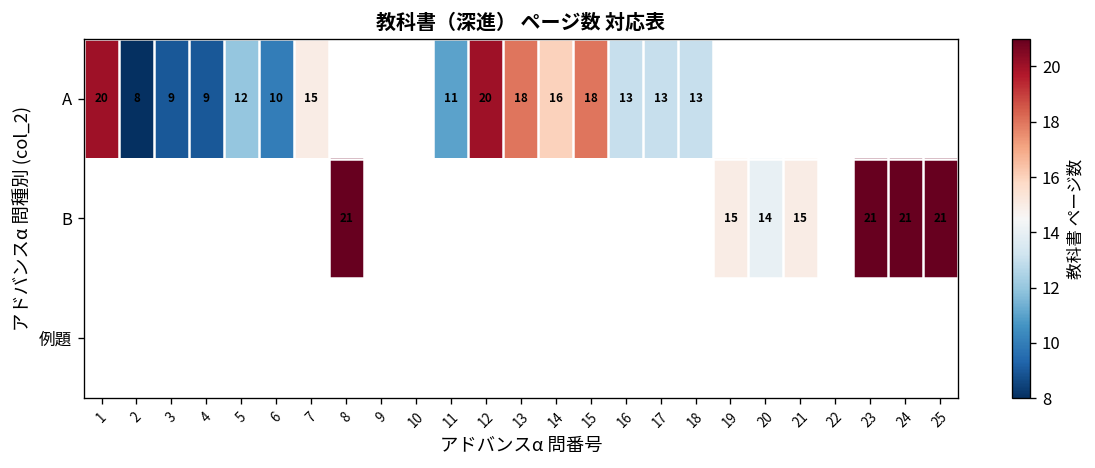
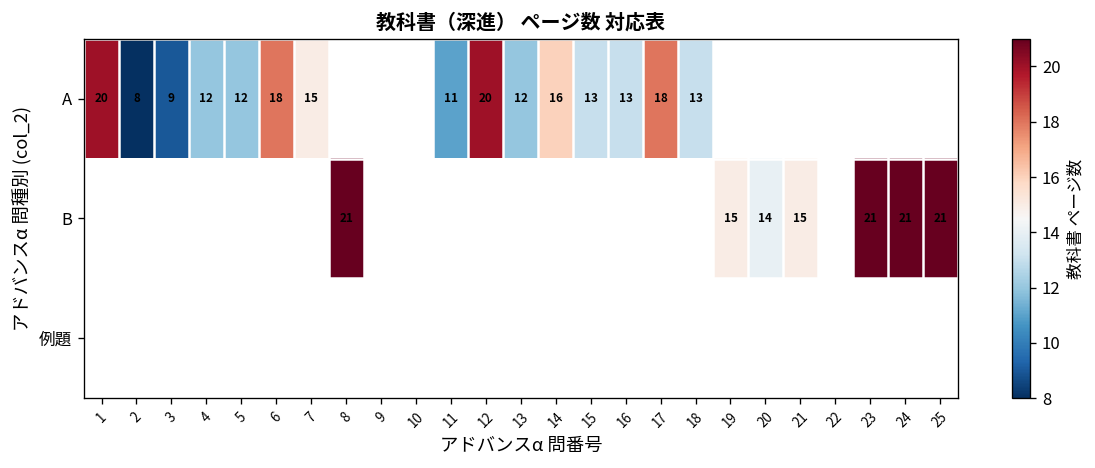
A, 4: 9 -> 12
A, 6: 10 -> 18
A, 13: 18 -> 12
A, 15: 18 -> 13
A, 17: 13 -> 18
